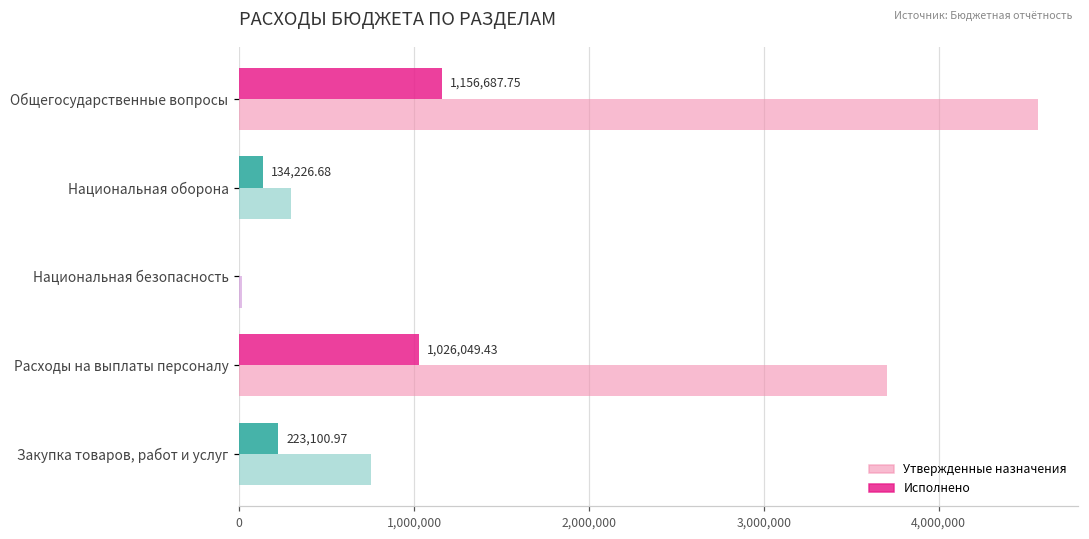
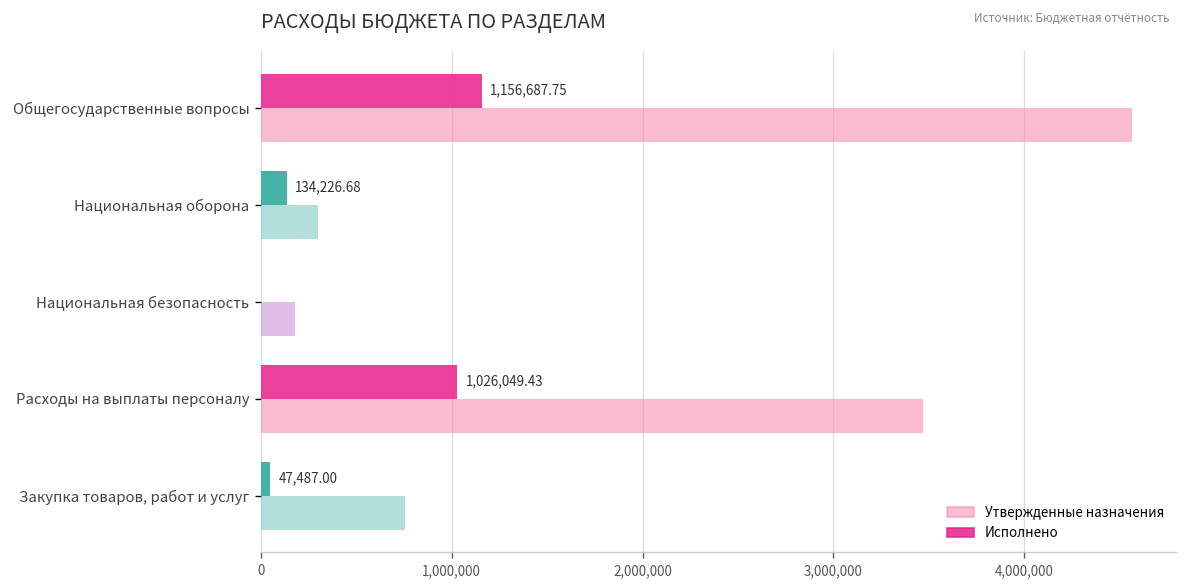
Утвержденные назначения, Национальная безопасность: 20,000 -> 180,000
Утвержденные назначения, Расходы на выплаты персоналу: 3,710,000 -> 3,470,000
Исполнено, Закупка товаров, работ и услуг: 223,100.97 -> 47,487.00
